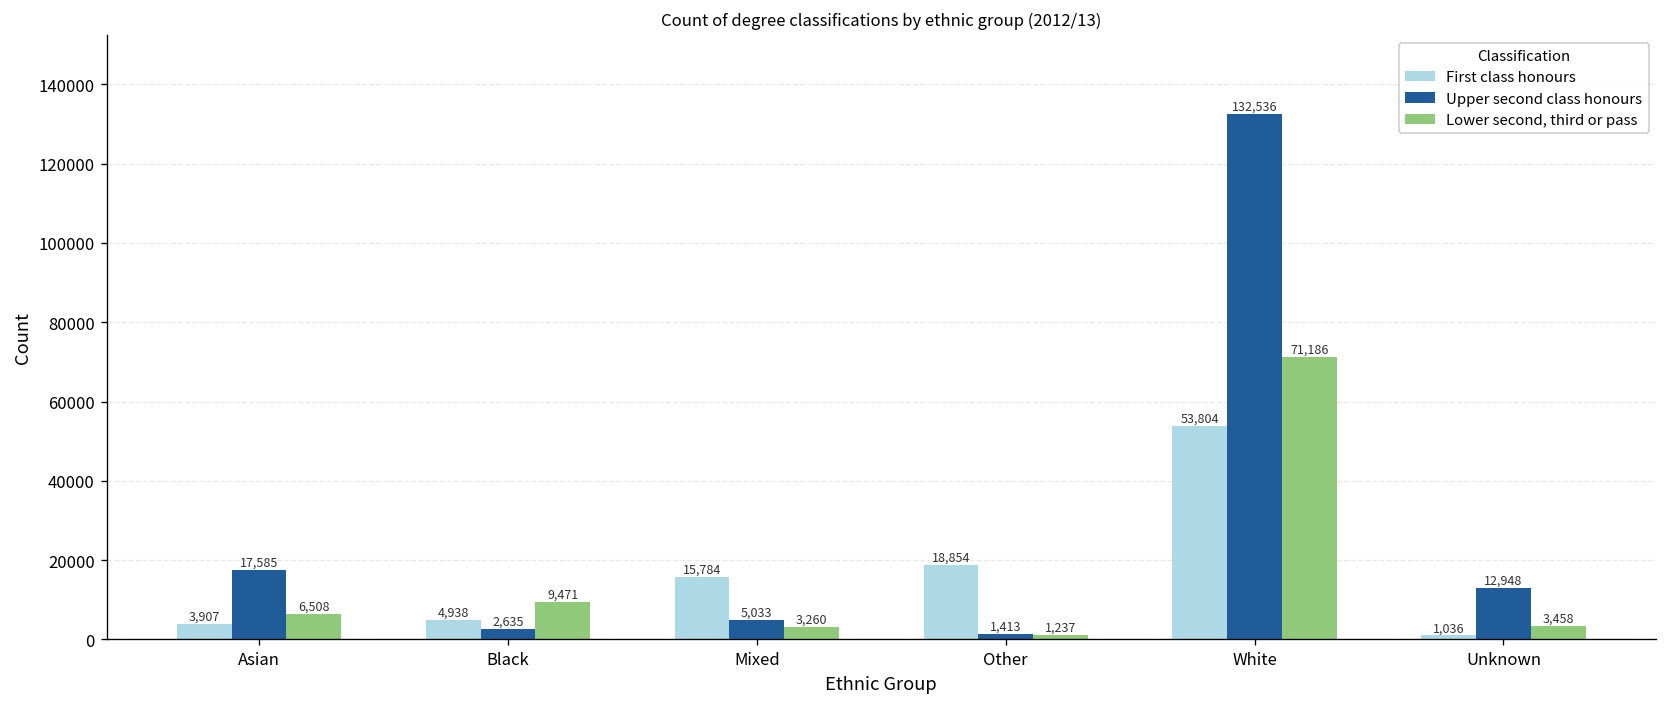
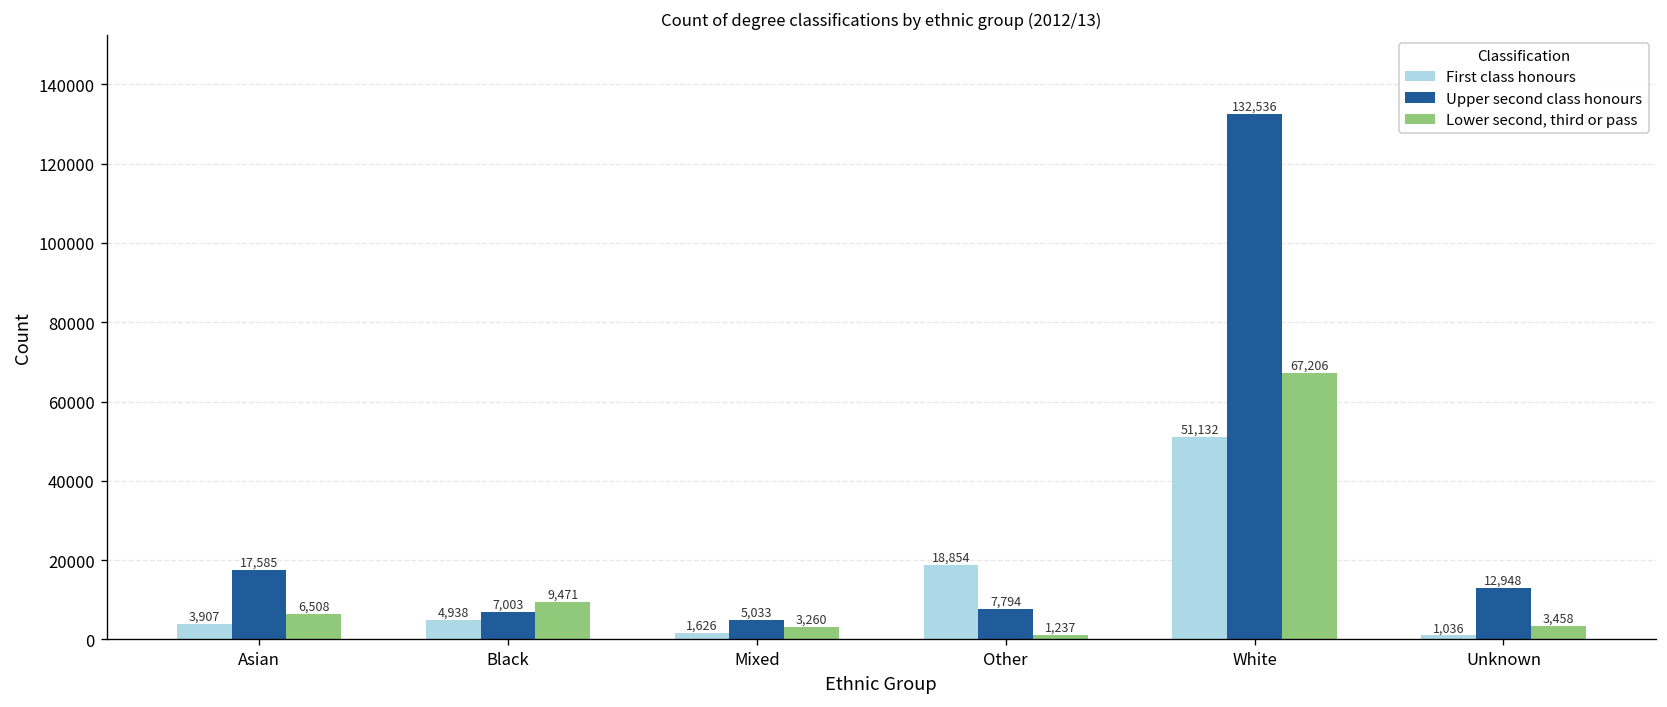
Upper second class honours, Black: 2,635 -> 7,003
First class honours, Mixed: 15,784 -> 1,626
Upper second class honours, Other: 1,413 -> 7,794
First class honours, White: 53,804 -> 51,132
Lower second, third or pass, White: 71,186 -> 67,206
